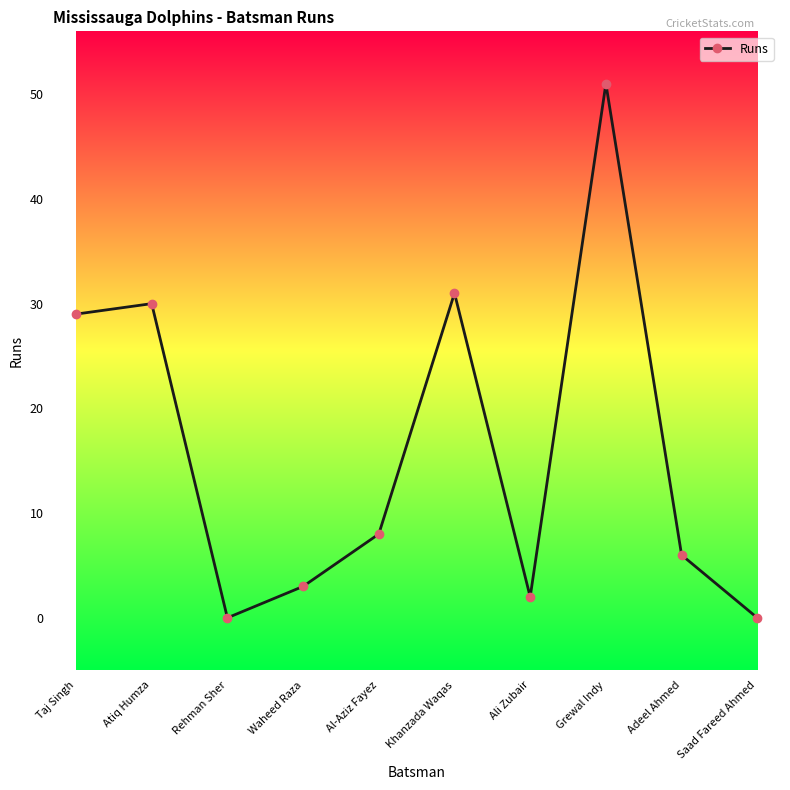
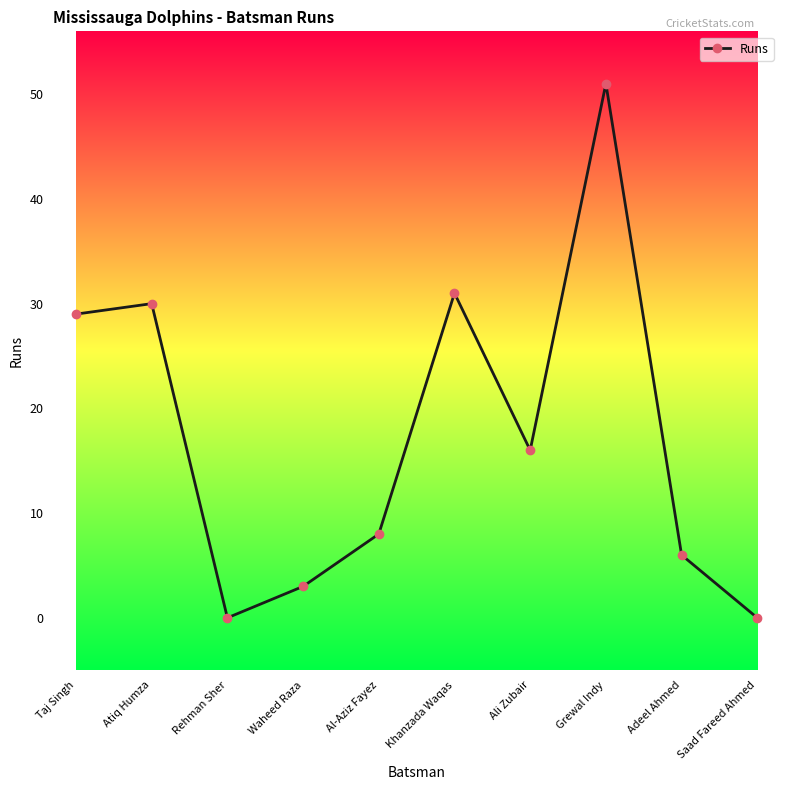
Ali Zubair: 2 -> 16
